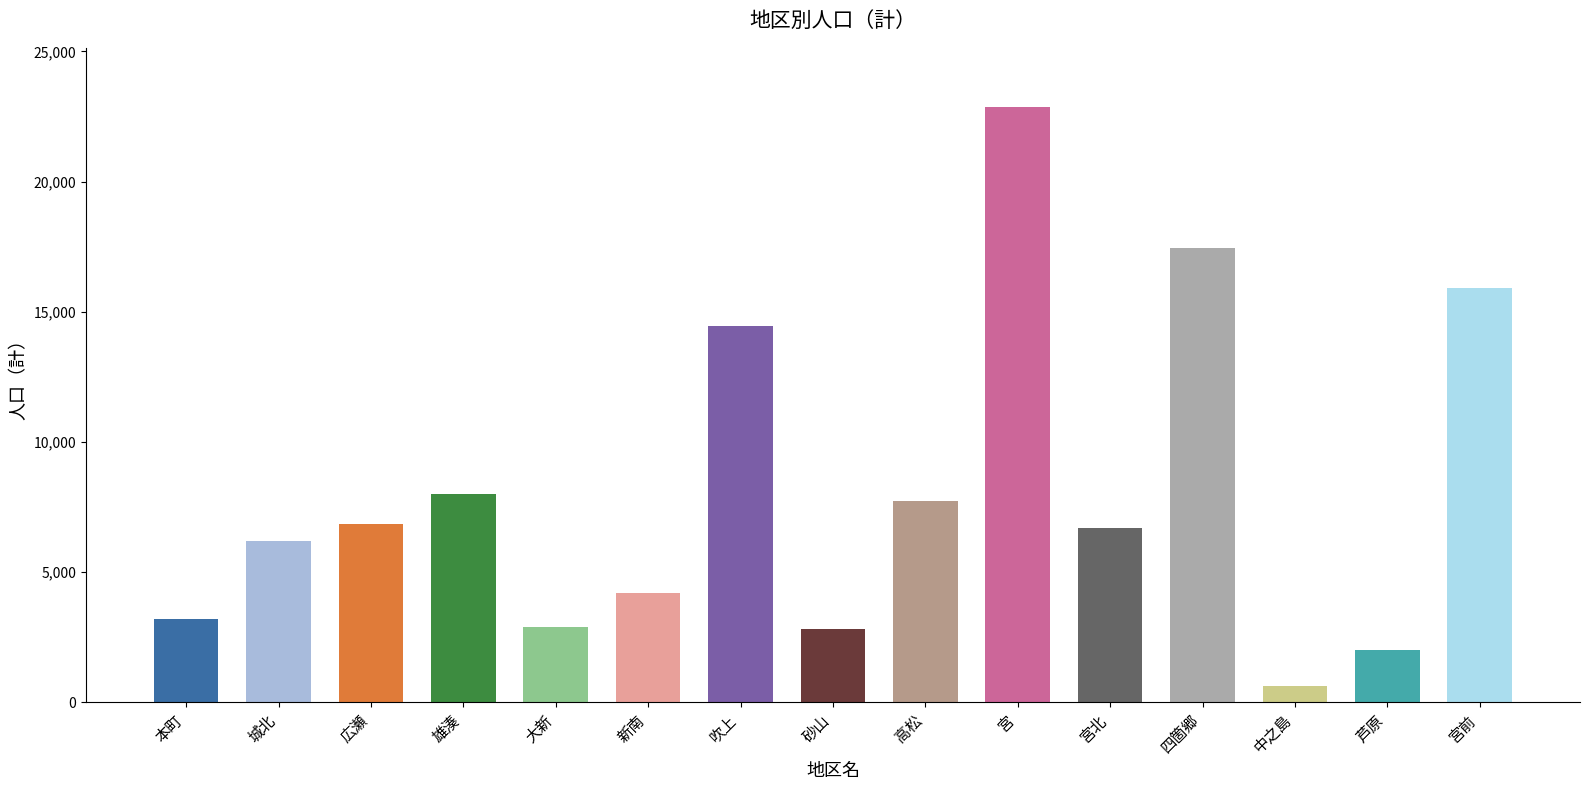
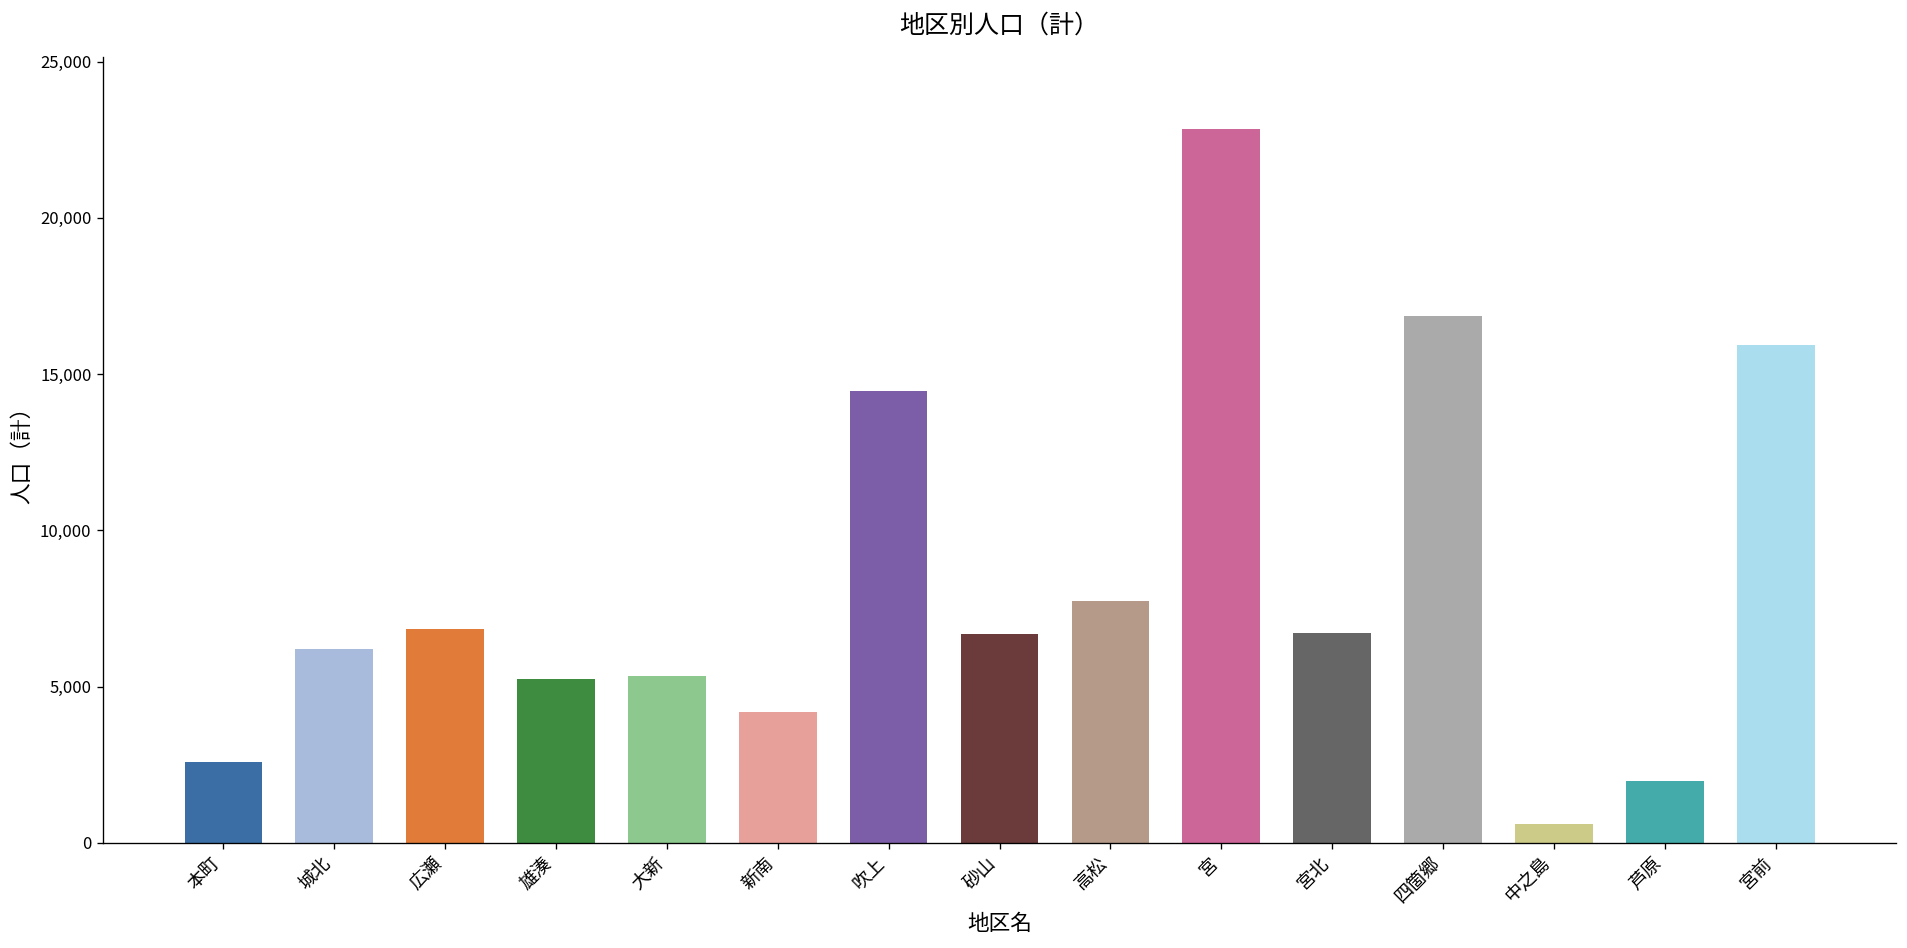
本町: 3,200 -> 2,600
雄湊: 8,000 -> 5,300
大新: 2,900 -> 5,400
砂山: 2,800 -> 6,700
四箇郷: 17,500 -> 16,900
